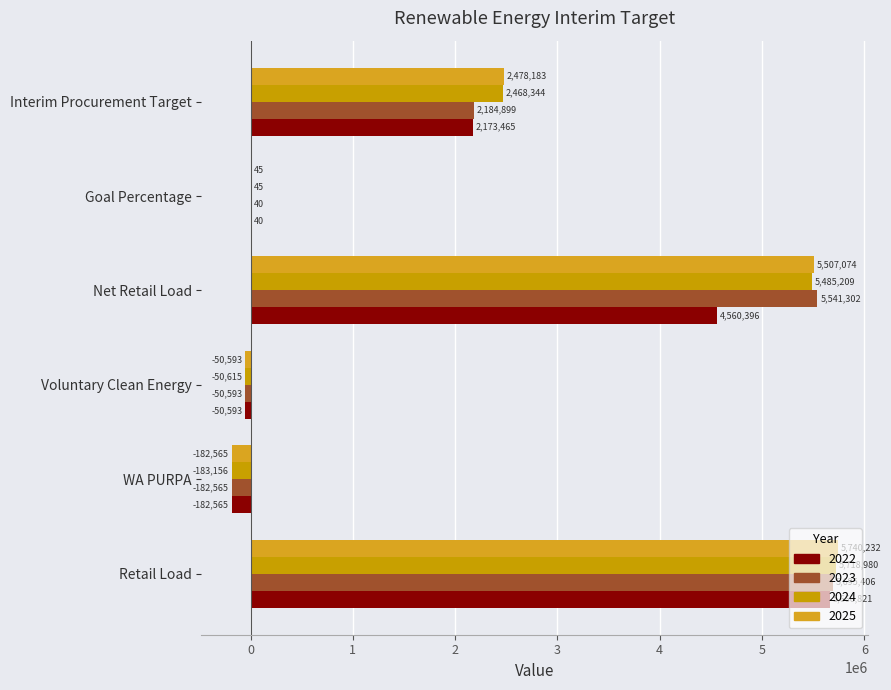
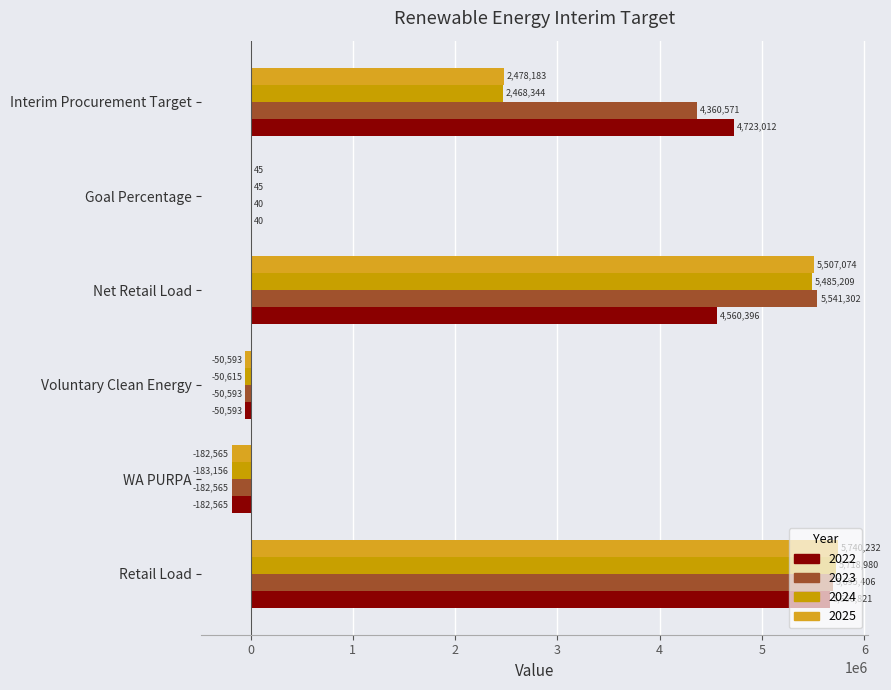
2023, Interim Procurement Target: 2,184,899 -> 4,360,571
2022, Interim Procurement Target: 2,173,465 -> 4,723,012
